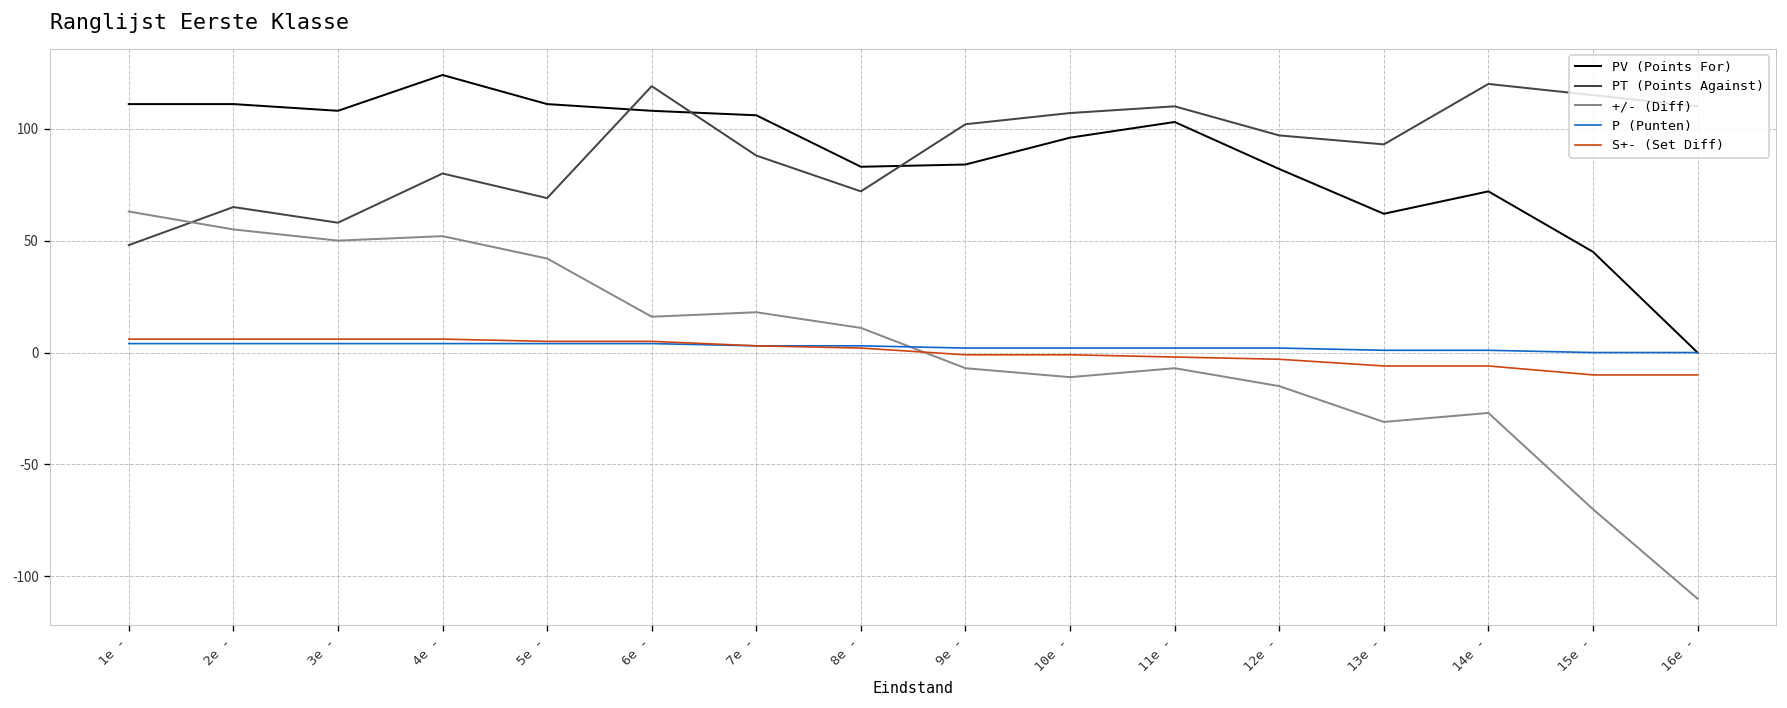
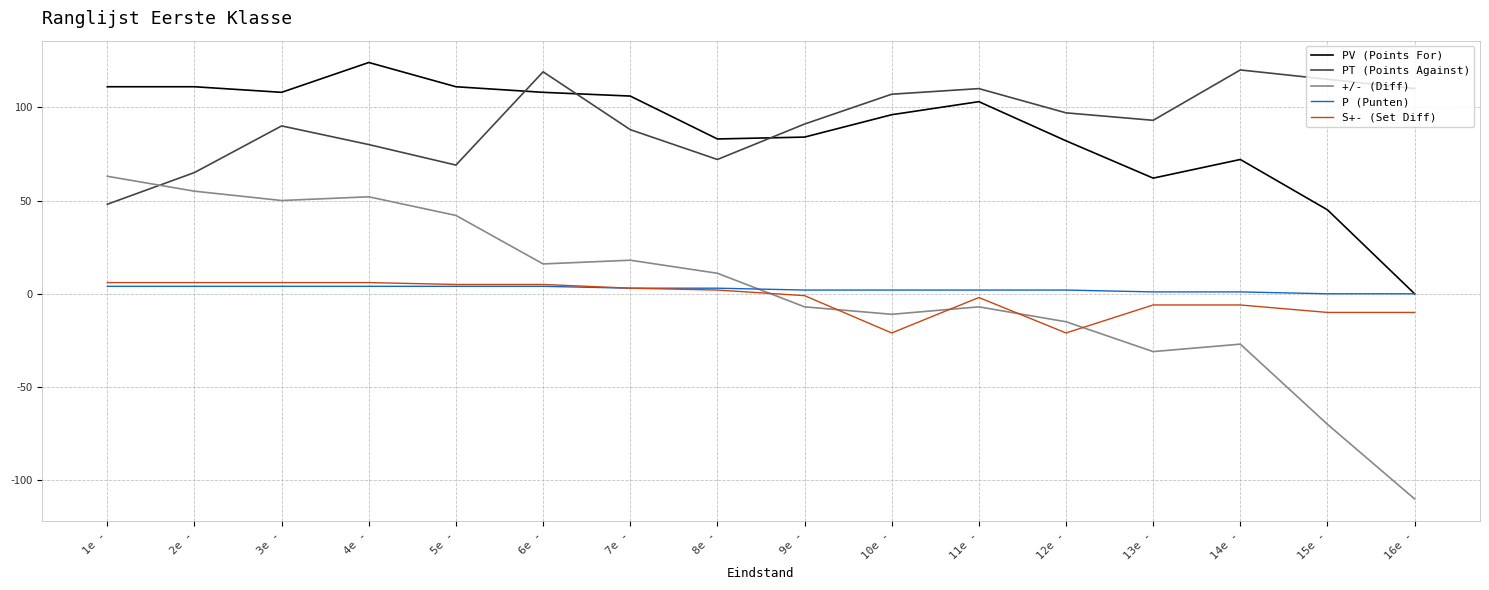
PT (Points Against), 3e -: 58 -> 90
PT (Points Against), 9e -: 102 -> 91
S+- (Set Diff), 10e -: -1 -> -21
S+- (Set Diff), 12e -: -3 -> -21
